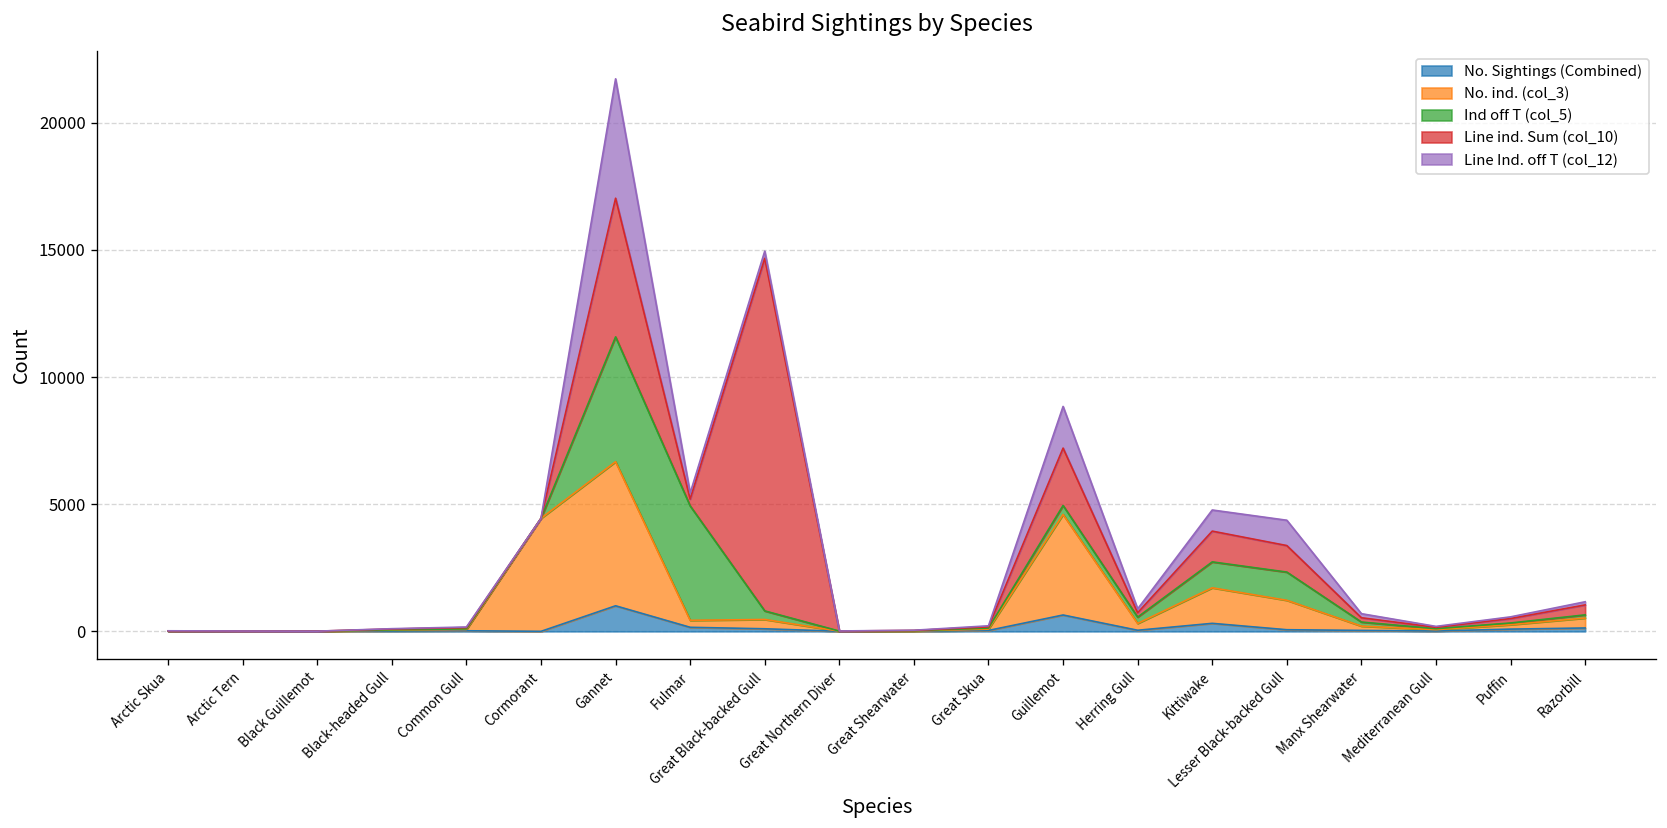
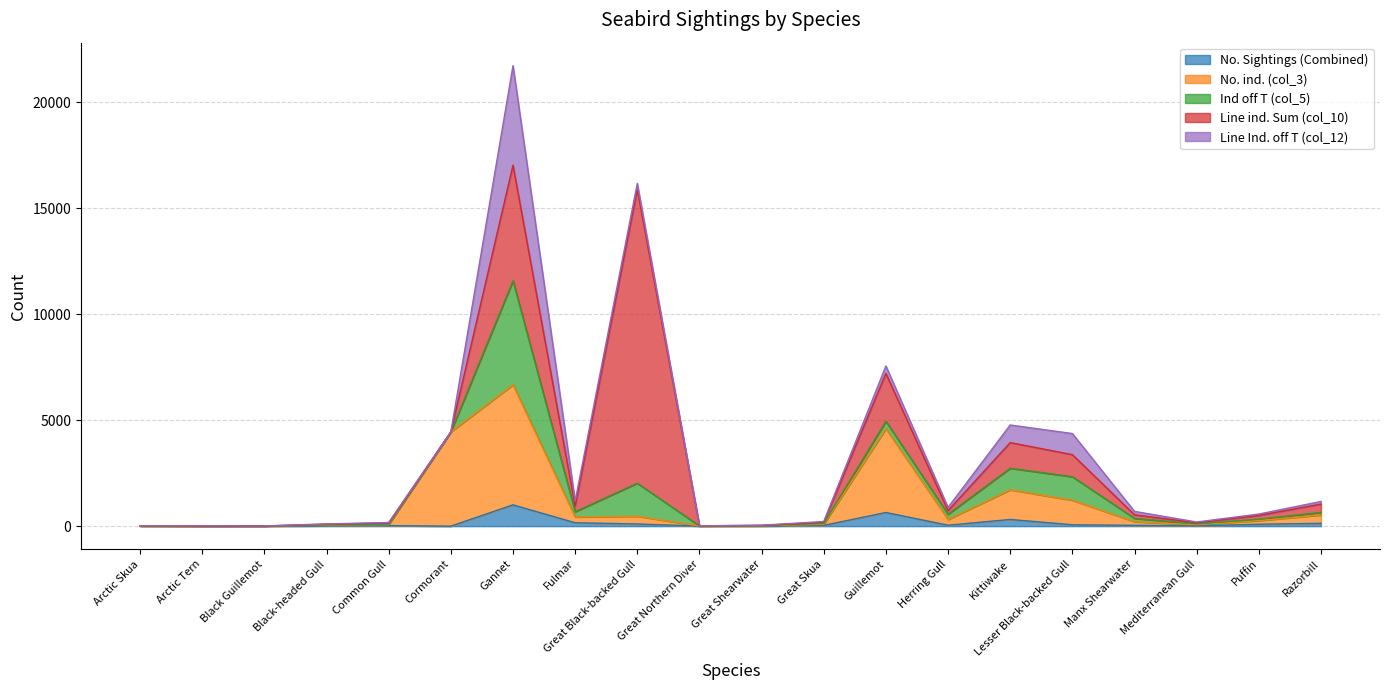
Ind off T (col_5), Fulmar: 4500 -> 200
Ind off T (col_5), Great Black-backed Gull: 300 -> 1600
Line Ind. off T (col_12), Guillemot: 1600 -> 400
